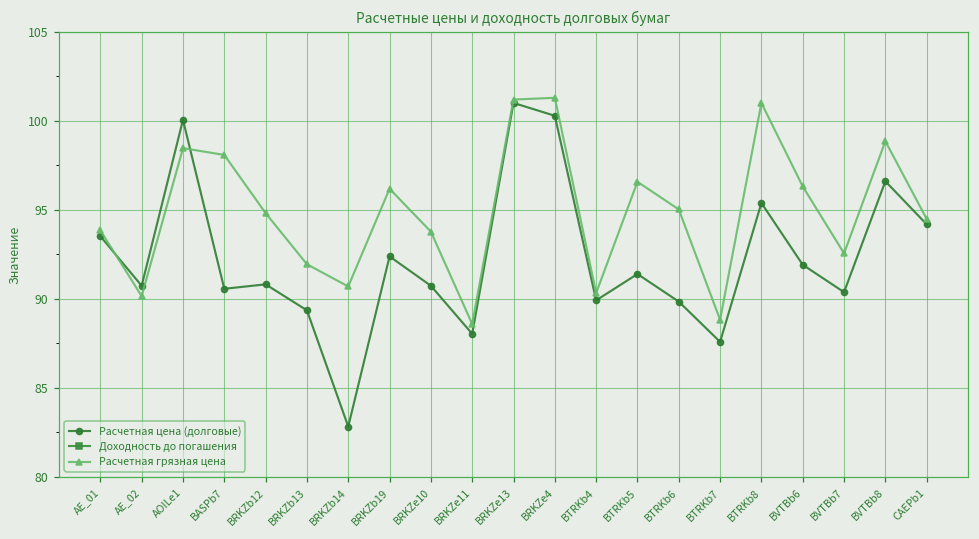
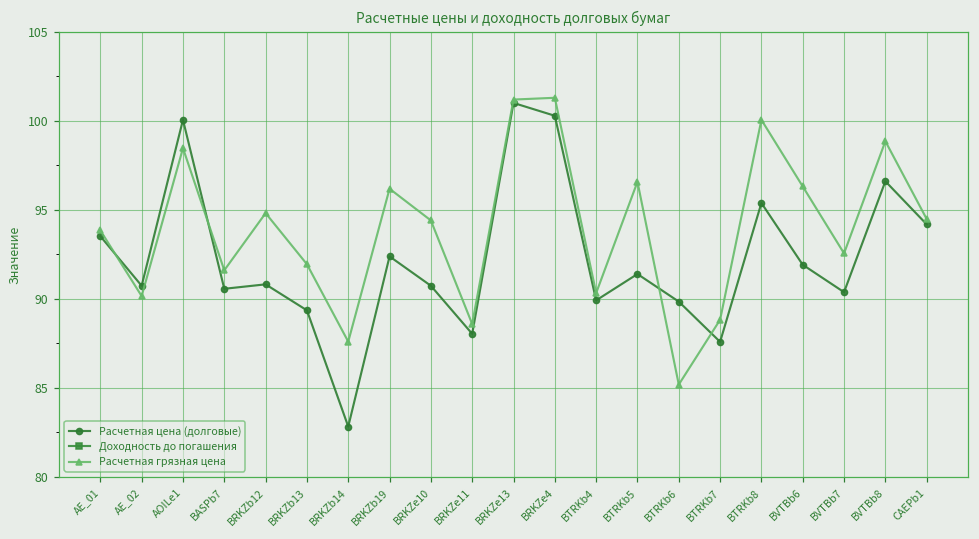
Расчетная грязная цена, BASPb7: 98.1 -> 91.6
Расчетная грязная цена, BRKZb14: 90.7 -> 87.6
Расчетная грязная цена, BRKZe10: 93.8 -> 94.4
Расчетная грязная цена, BTRKb6: 95.0 -> 85.2
Расчетная грязная цена, BTRKb8: 101.0 -> 100.1
